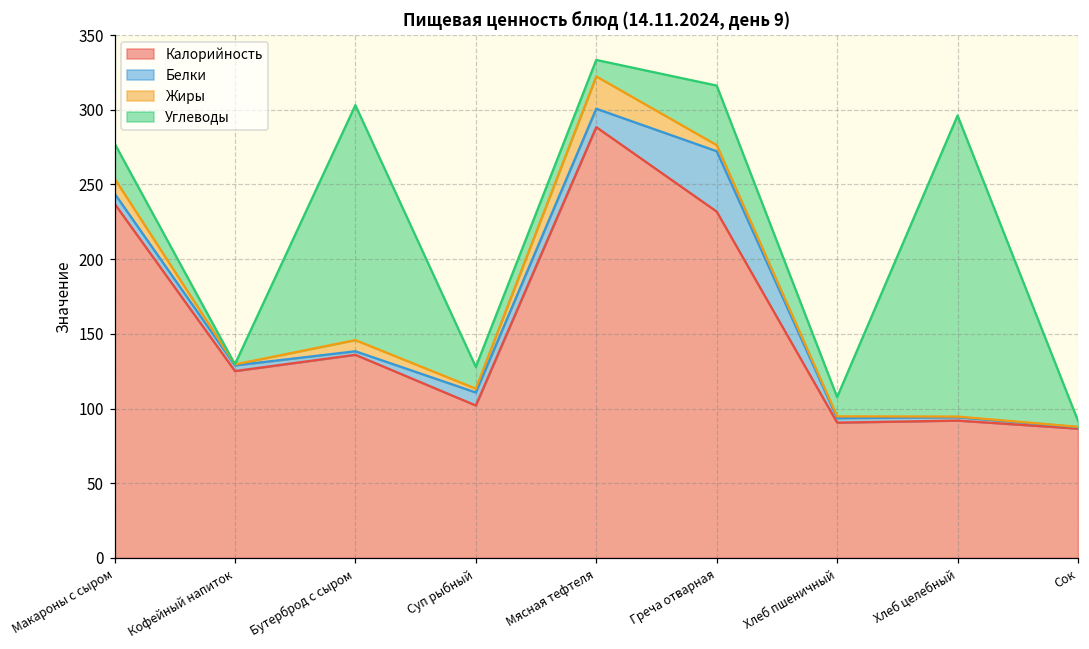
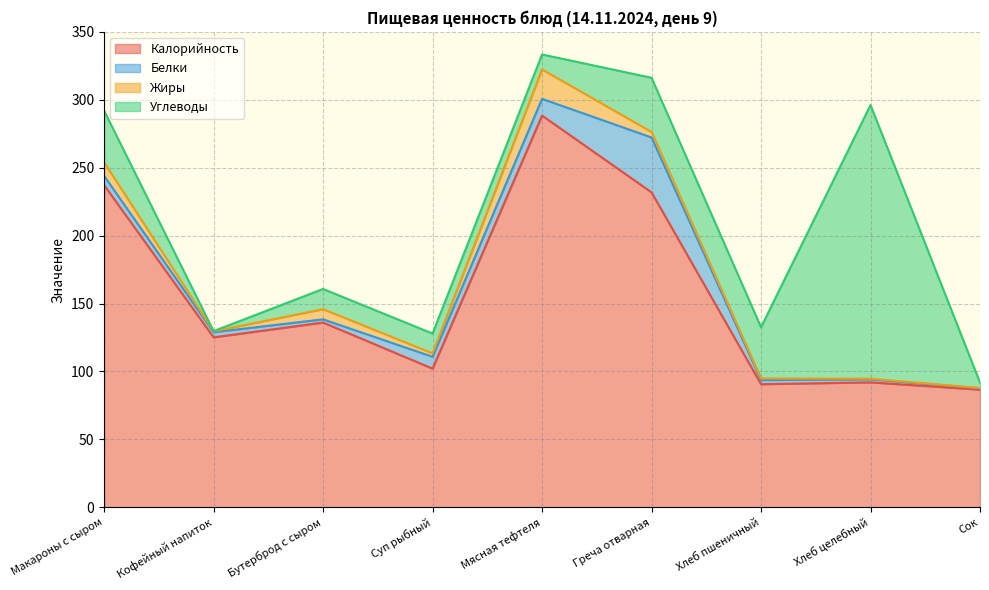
Углеводы, Макароны с сыром: 24 -> 38
Углеводы, Бутерброд с сыром: 157 -> 15
Углеводы, Хлеб пшеничный: 13 -> 38
